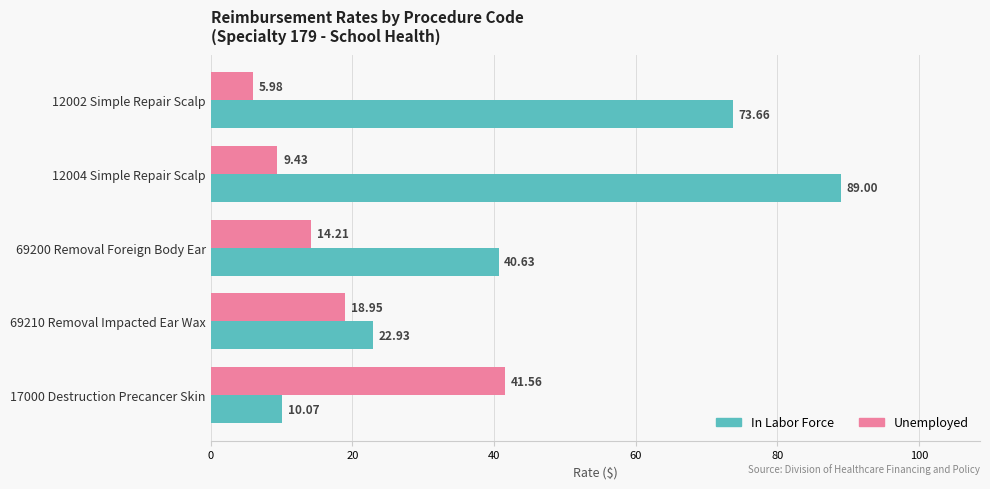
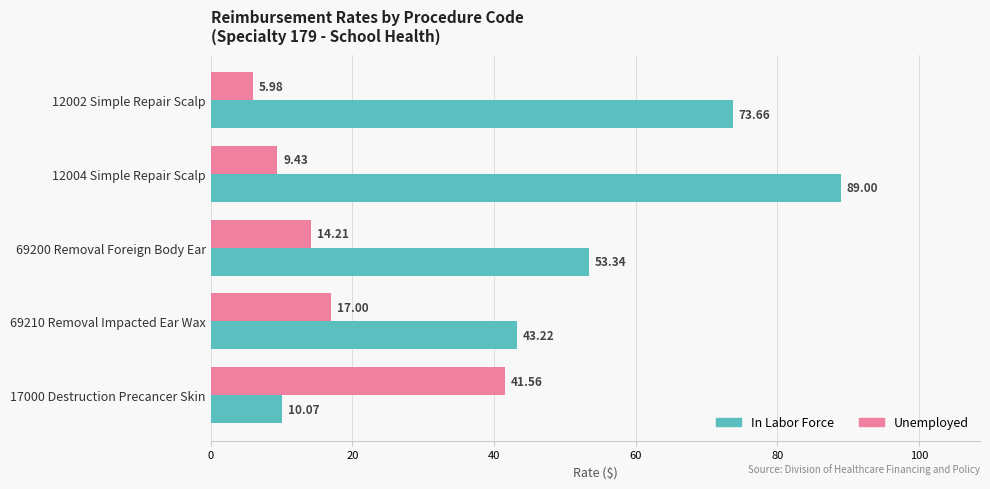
In Labor Force, 69200 Removal Foreign Body Ear: 40.63 -> 53.34
Unemployed, 69210 Removal Impacted Ear Wax: 18.95 -> 17.00
In Labor Force, 69210 Removal Impacted Ear Wax: 22.93 -> 43.22
